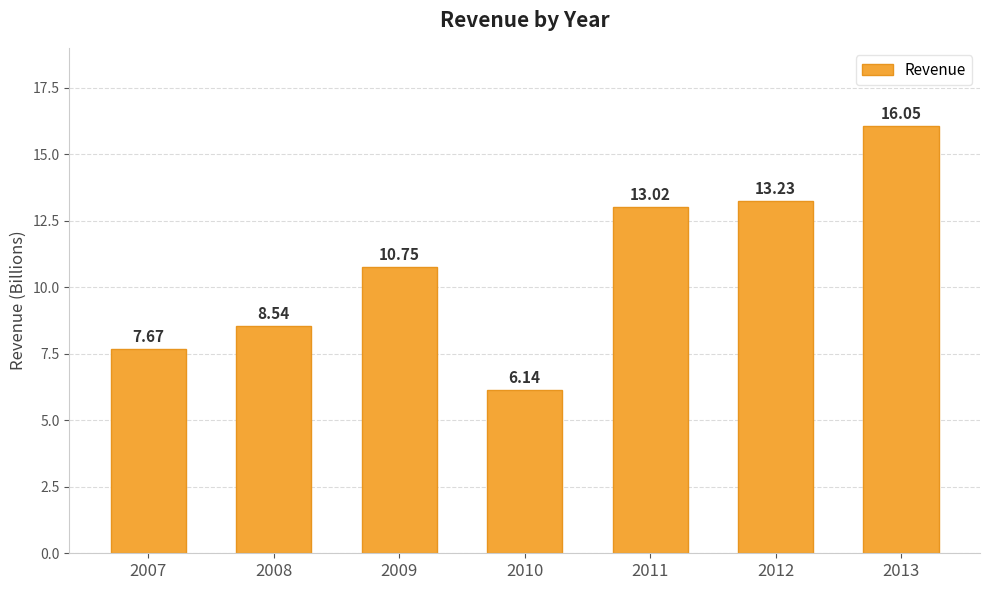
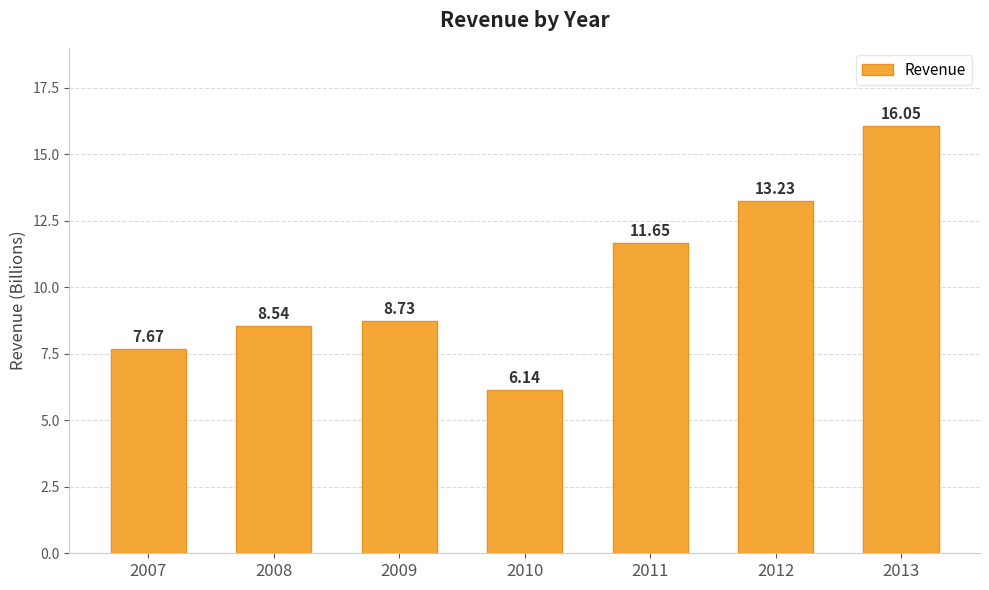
2009: 10.75 -> 8.73
2011: 13.02 -> 11.65
